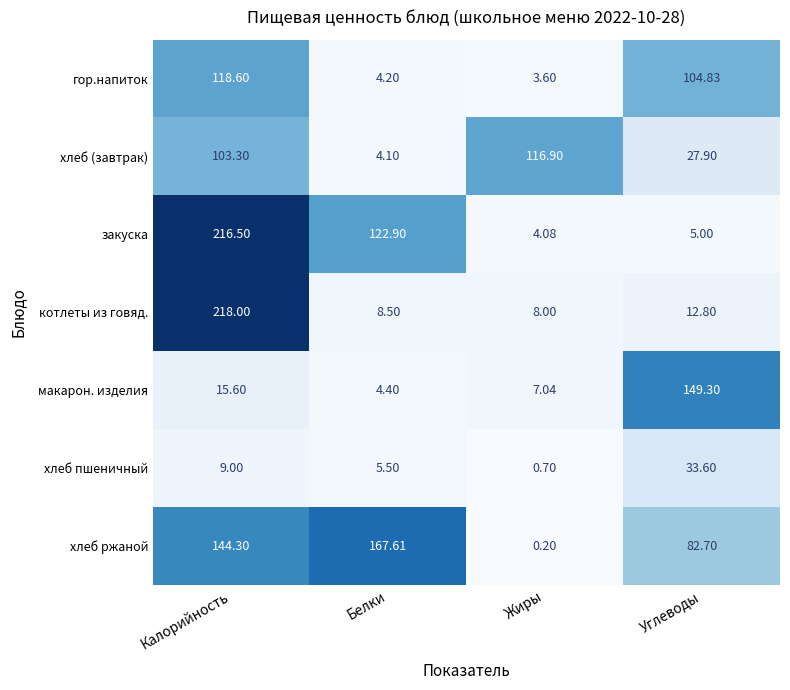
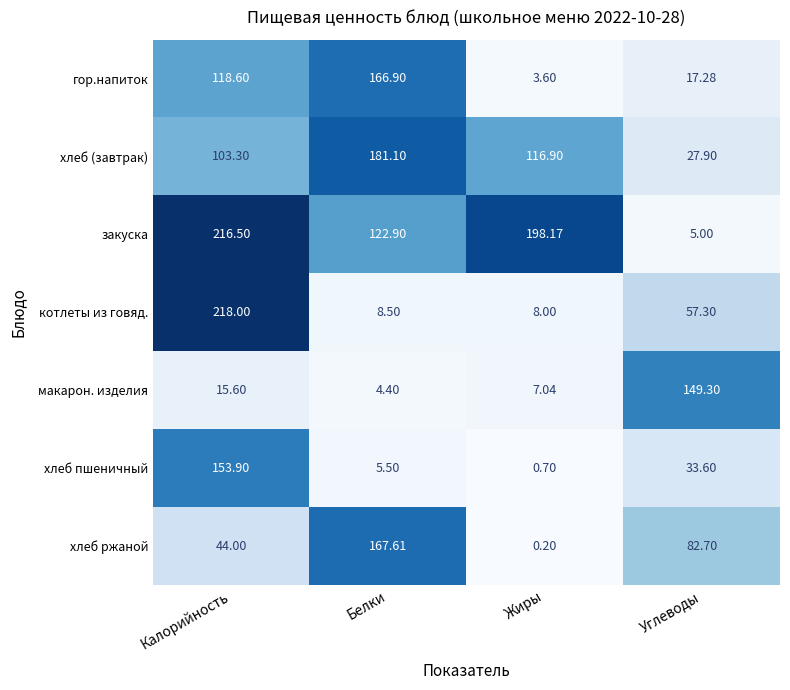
гор.напиток, Белки: 4.20 -> 166.90
гор.напиток, Углеводы: 104.83 -> 17.28
хлеб (завтрак), Белки: 4.10 -> 181.10
закуска, Жиры: 4.08 -> 198.17
котлеты из говяд., Углеводы: 12.80 -> 57.30
хлеб пшеничный, Калорийность: 9.00 -> 153.90
хлеб ржаной, Калорийность: 144.30 -> 44.00
